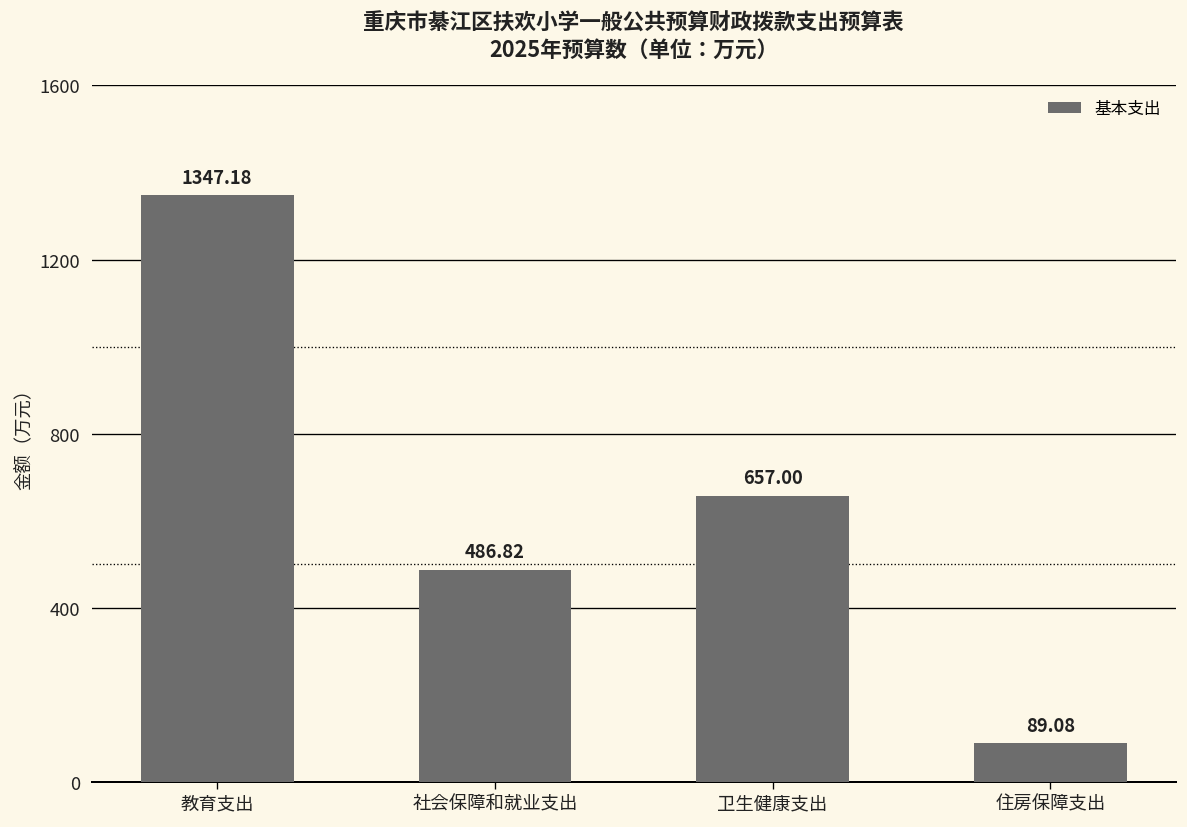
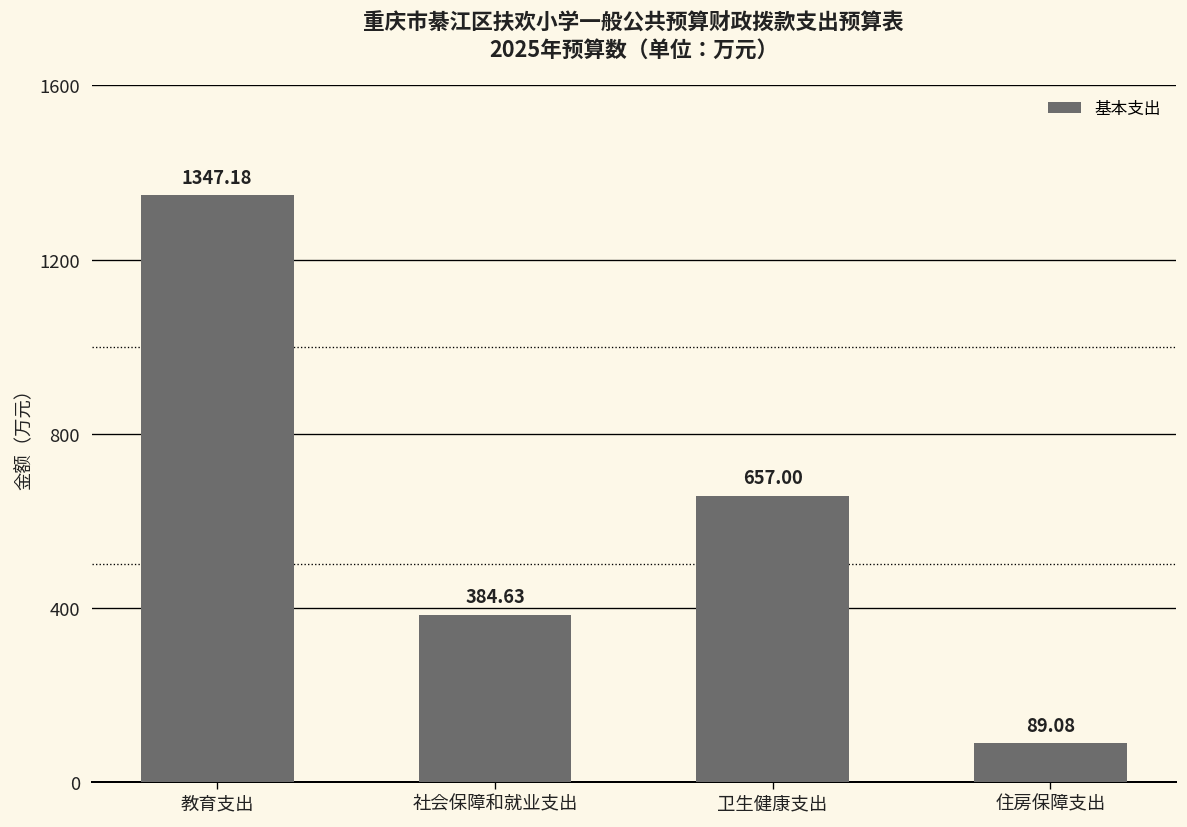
社会保障和就业支出: 486.82 -> 384.63
